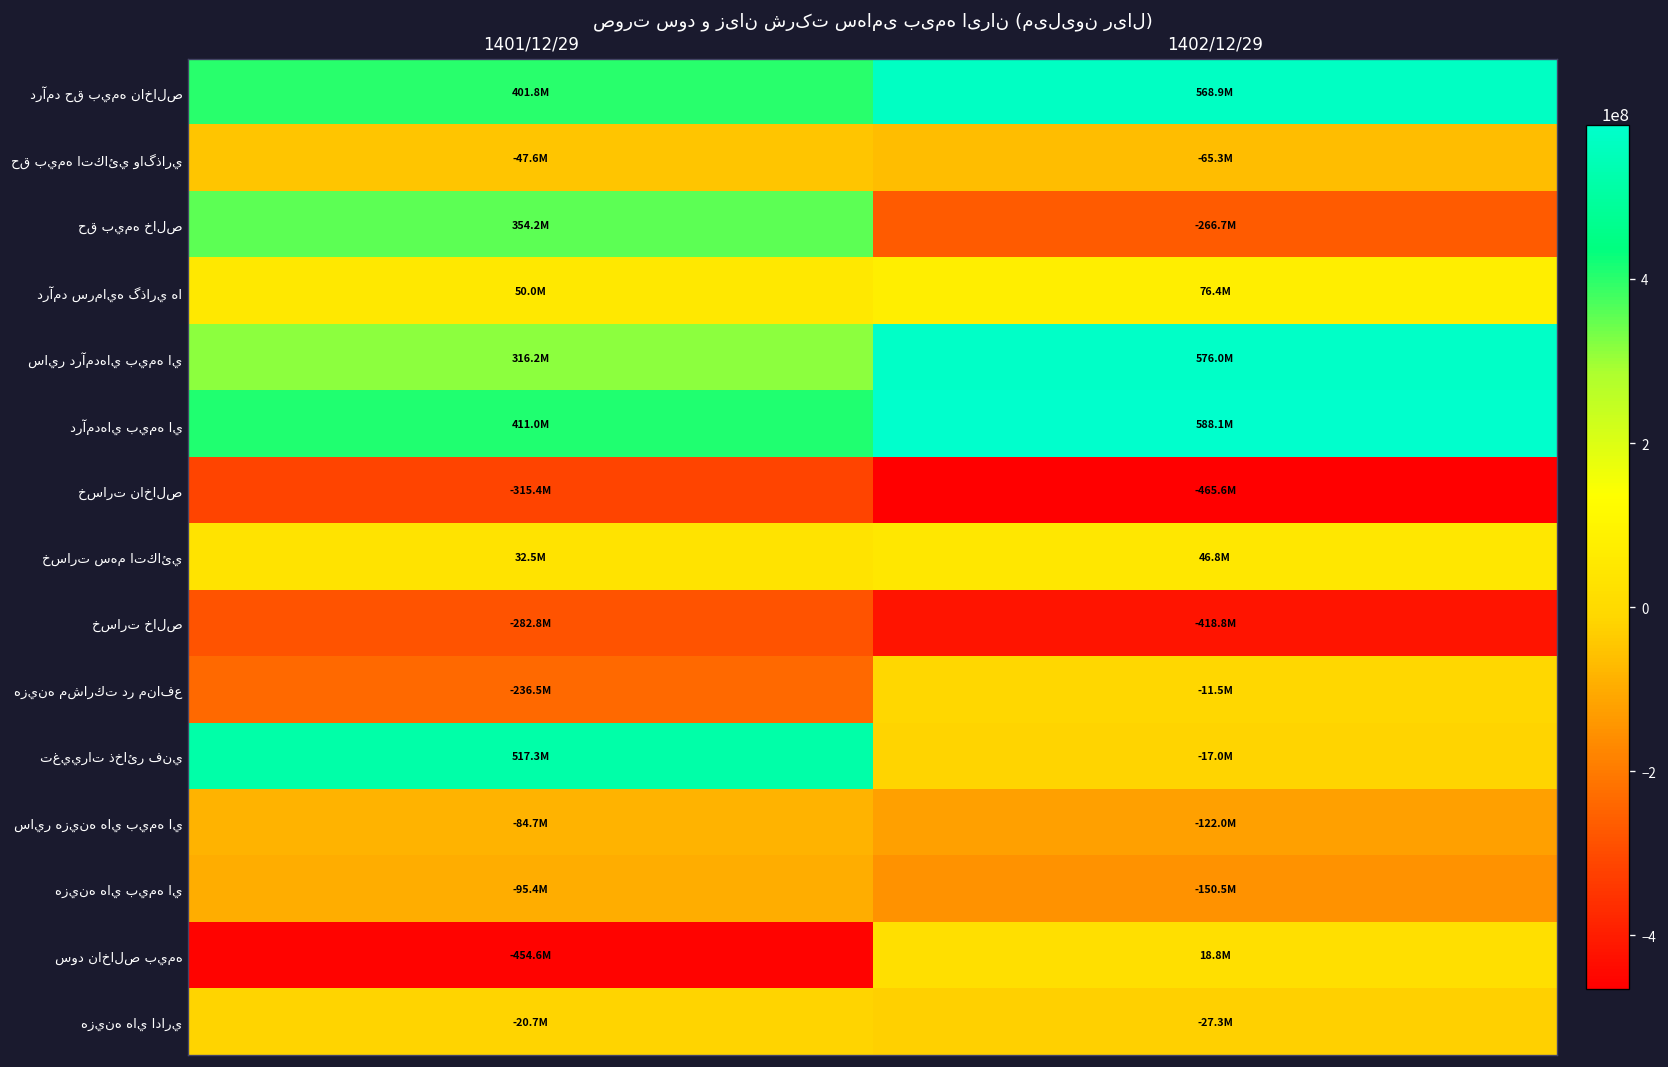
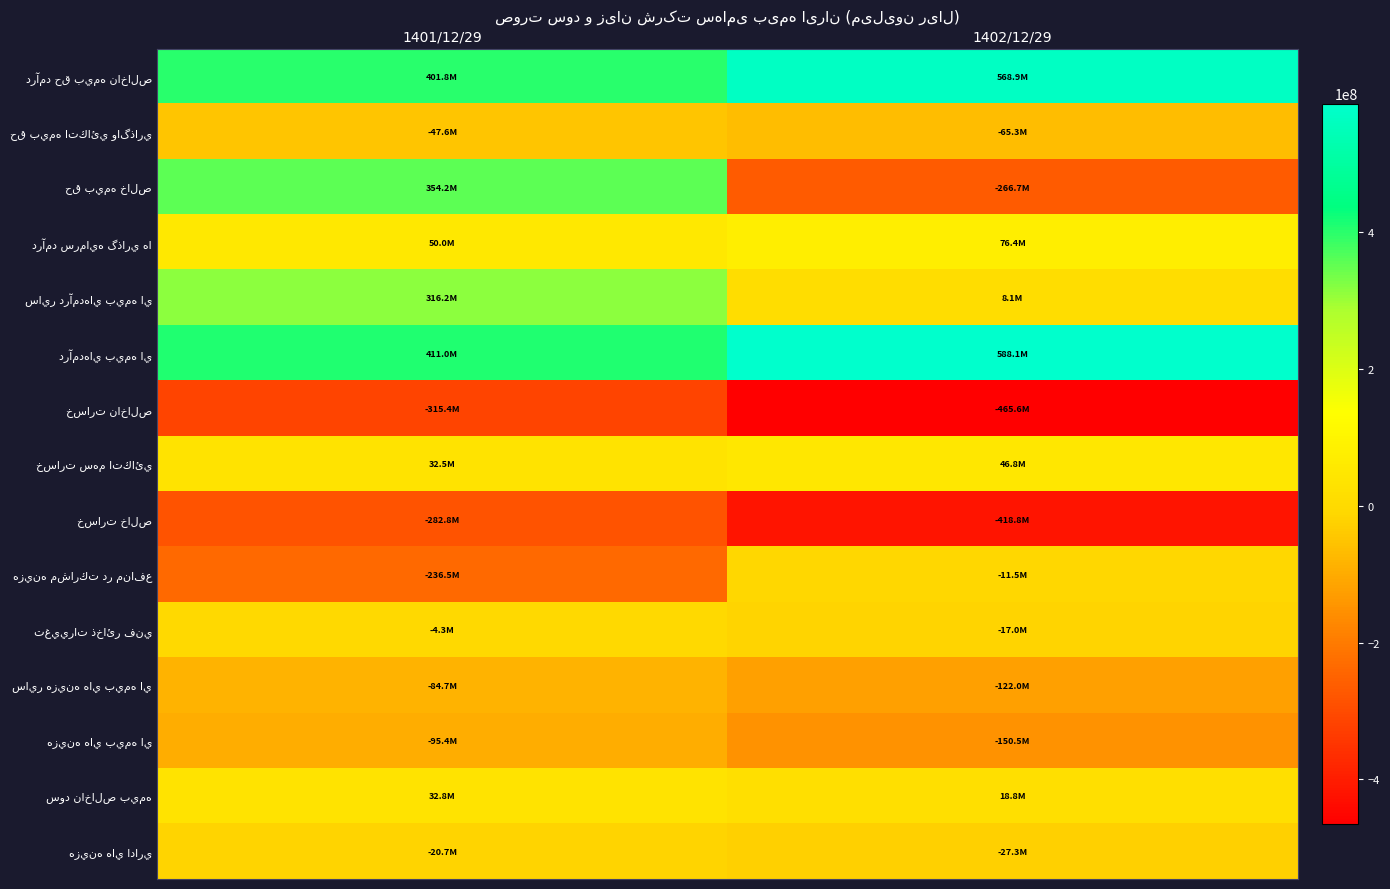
ساير درآمدهاي بيمه اي, 1402/12/29: 576.0M -> 8.1M
تغييرات ذخائر فني, 1401/12/29: 517.3M -> -4.3M
سود ناخالص بيمه, 1401/12/29: -454.6M -> 32.8M
